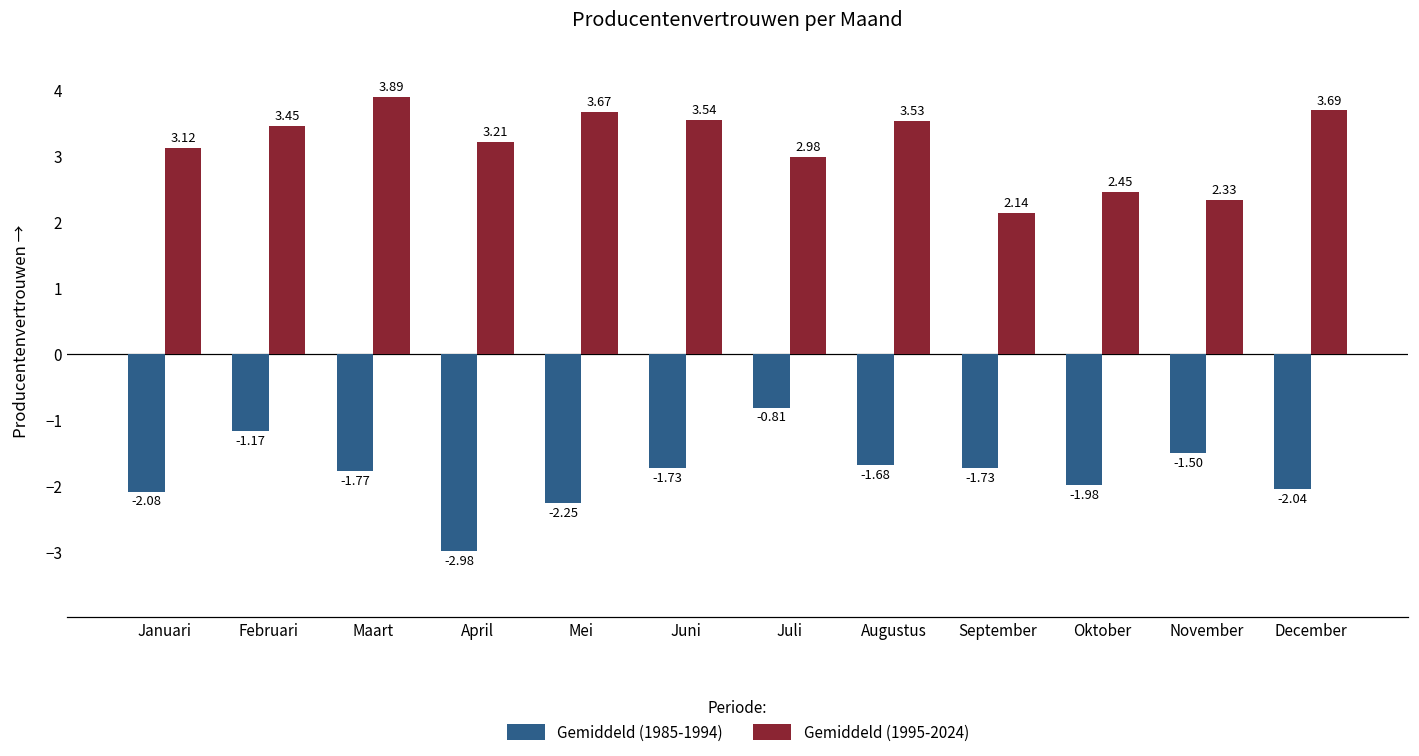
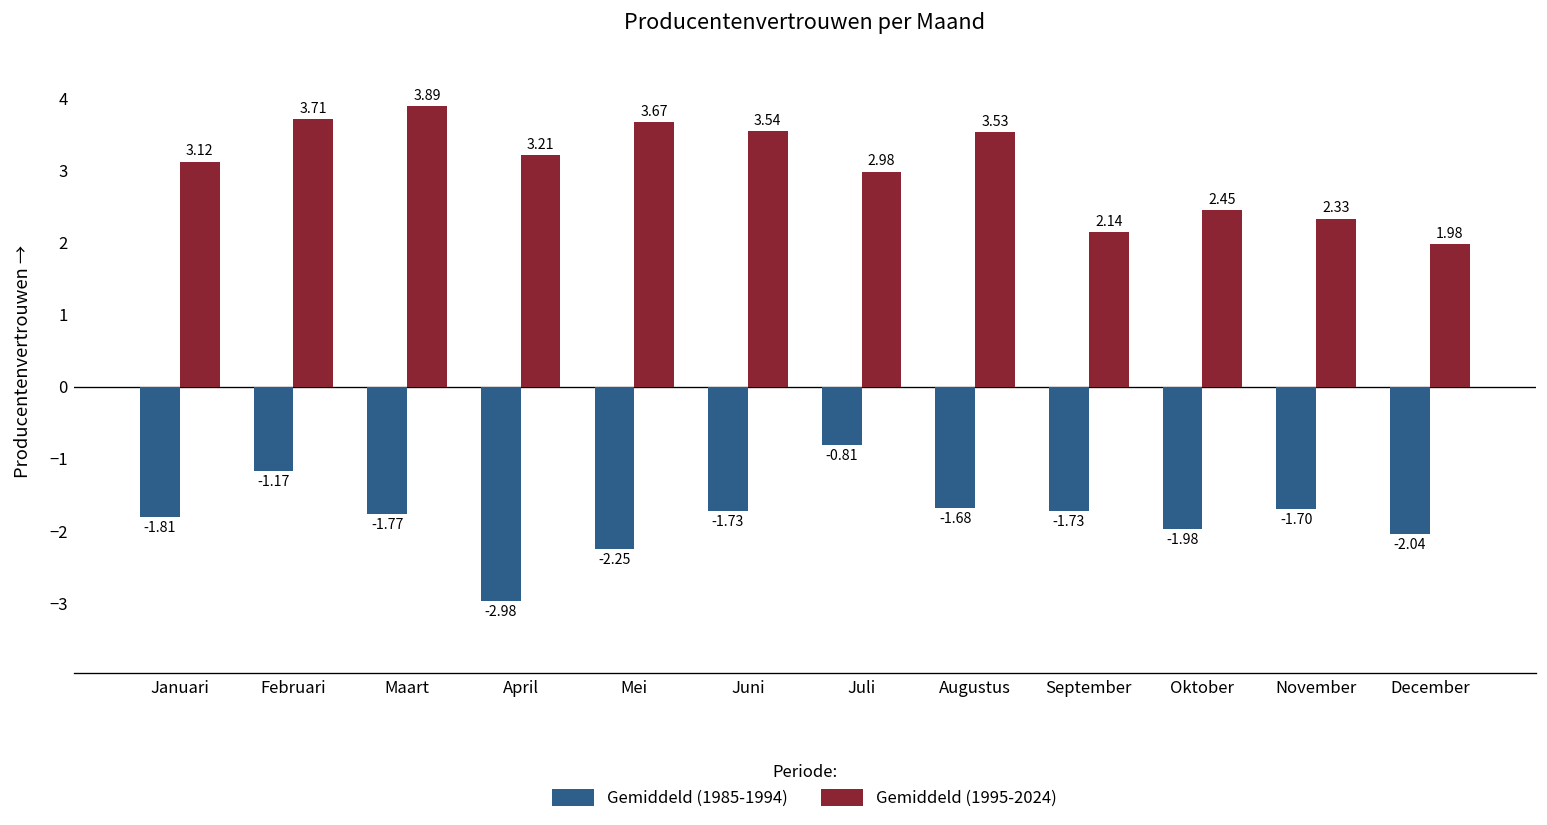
Gemiddeld (1985-1994), Januari: -2.08 -> -1.81
Gemiddeld (1995-2024), Februari: 3.45 -> 3.71
Gemiddeld (1985-1994), November: -1.50 -> -1.70
Gemiddeld (1995-2024), December: 3.69 -> 1.98
